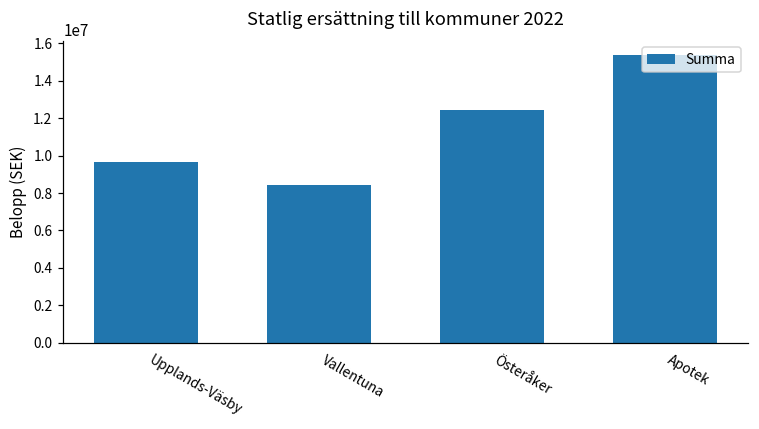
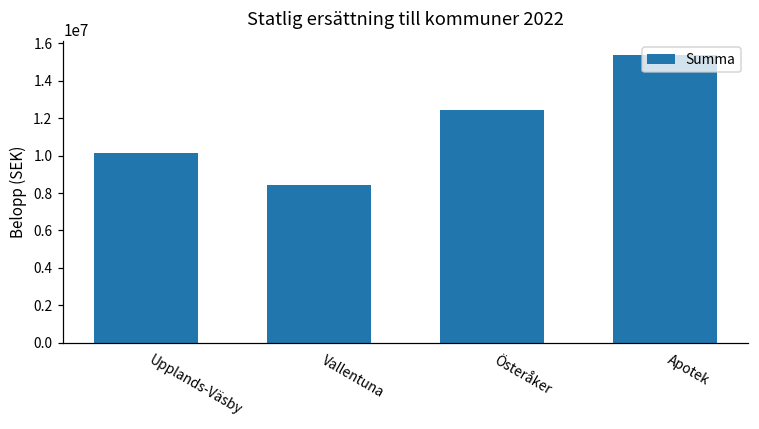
Upplands-Väsby: 9600000 -> 10100000
